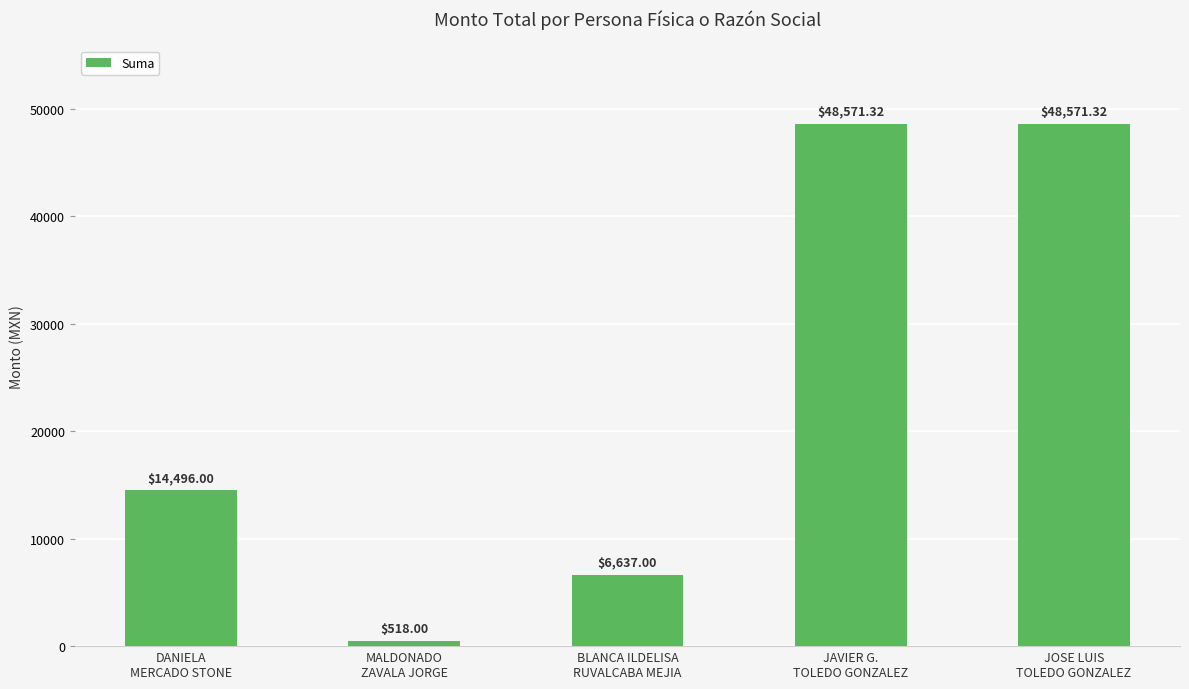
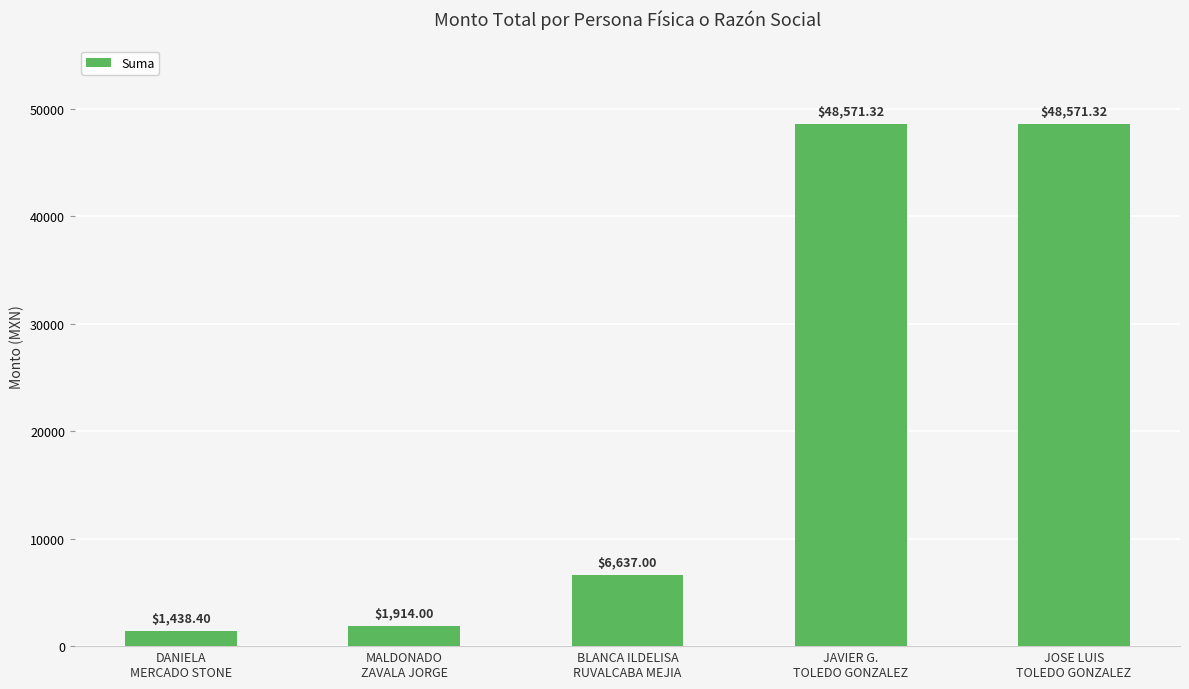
DANIELA MERCADO STONE: $14,496.00 -> $1,438.40
MALDONADO ZAVALA JORGE: $518.00 -> $1,914.00
